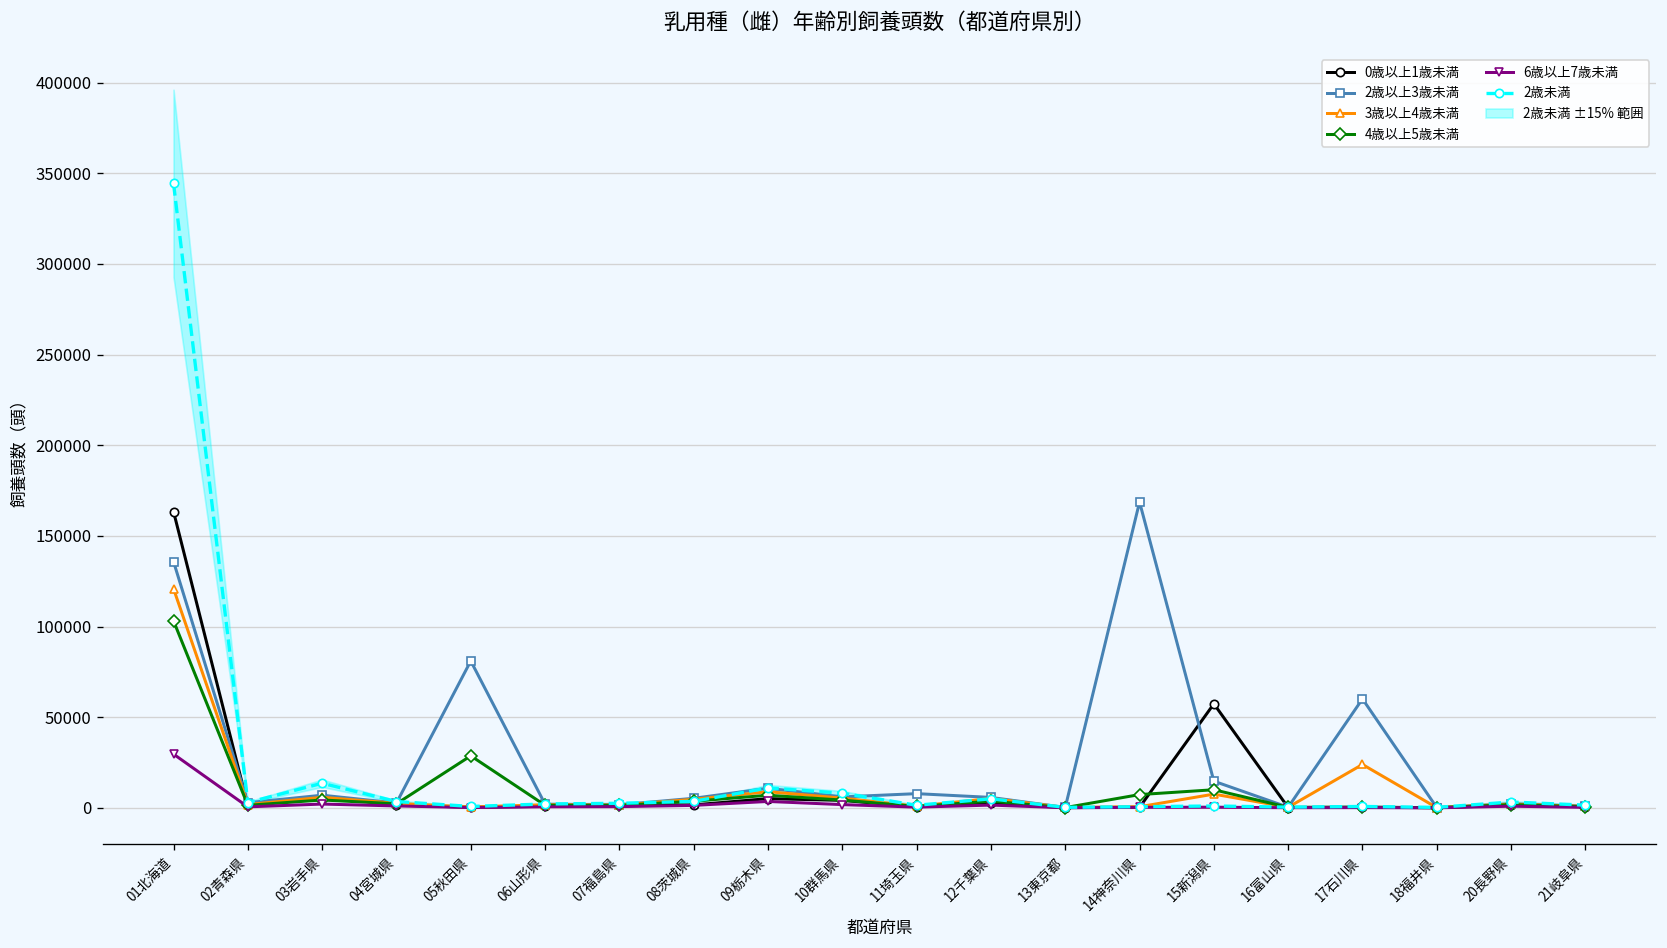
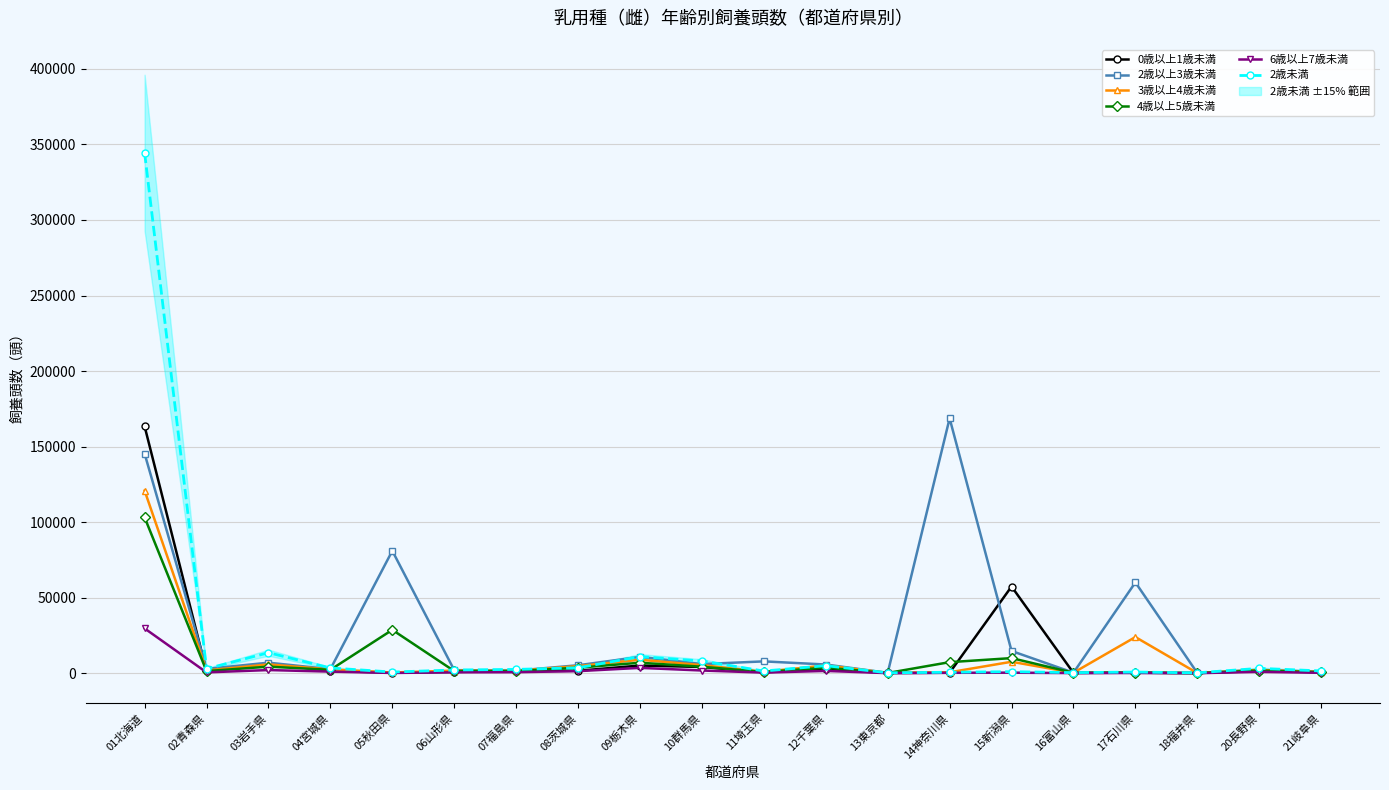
2歳以上3歳未満, 01北海道: 136000 -> 145000
